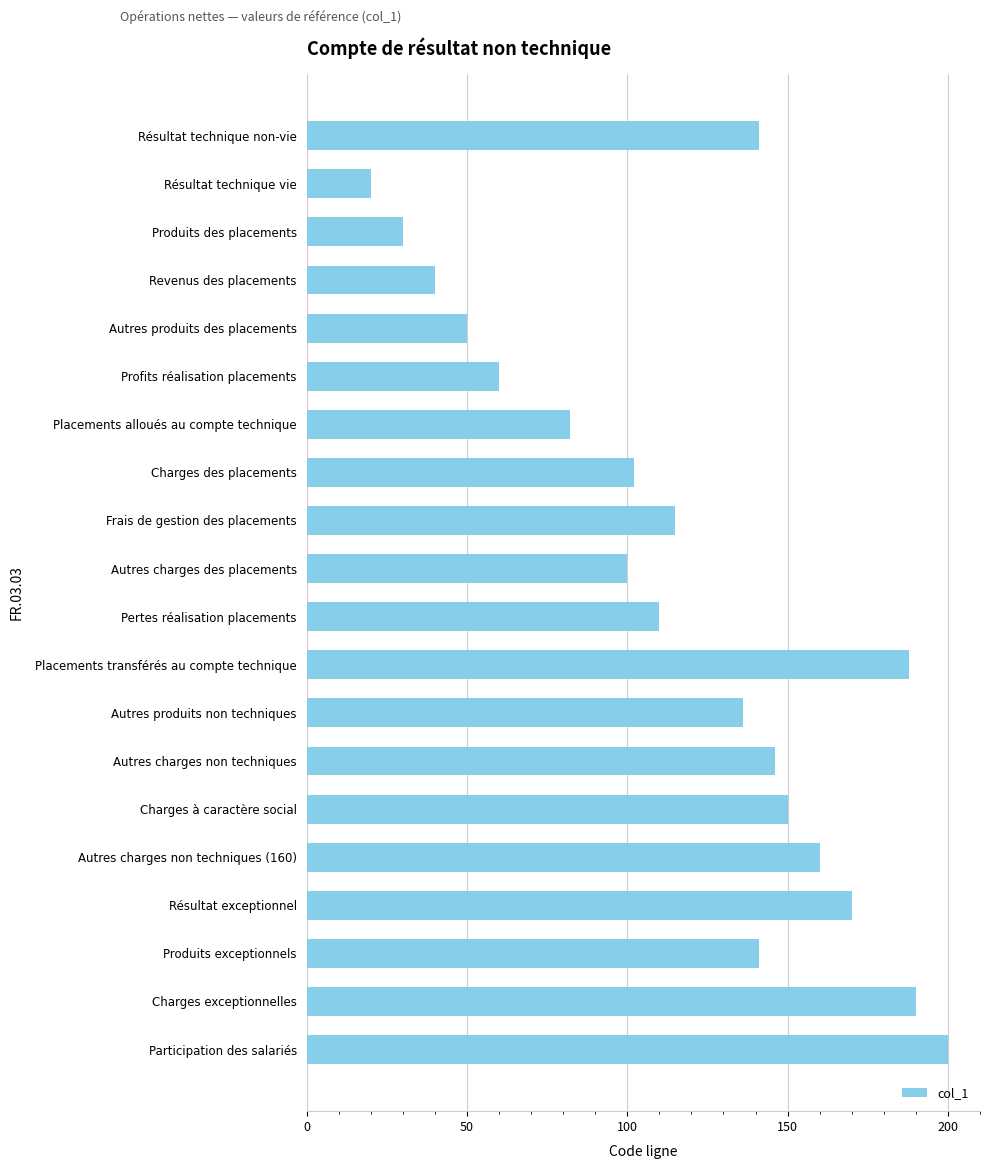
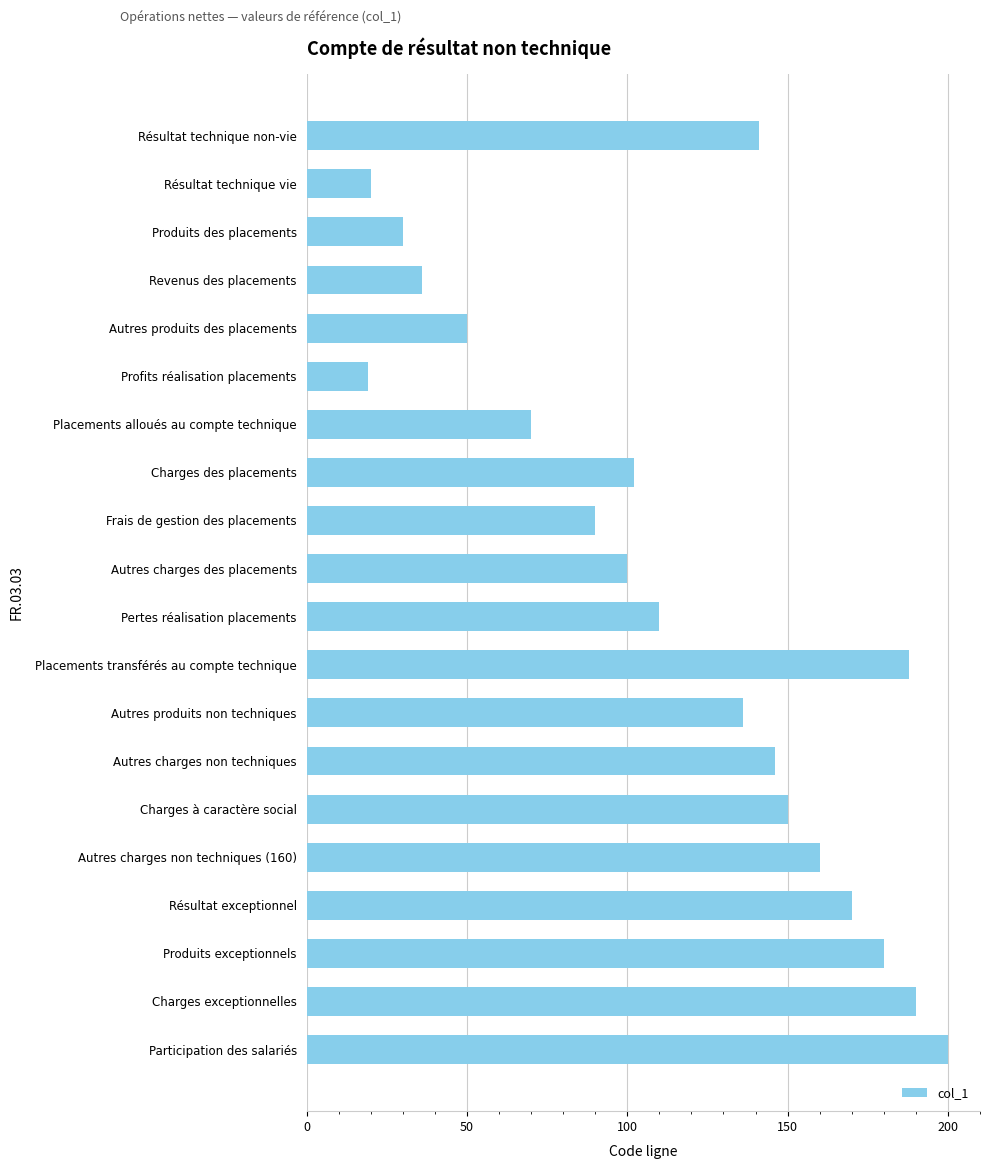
Revenus des placements: 40 -> 36
Profits réalisation placements: 60 -> 19
Placements alloués au compte technique: 82 -> 70
Frais de gestion des placements: 115 -> 90
Produits exceptionnels: 141 -> 180
